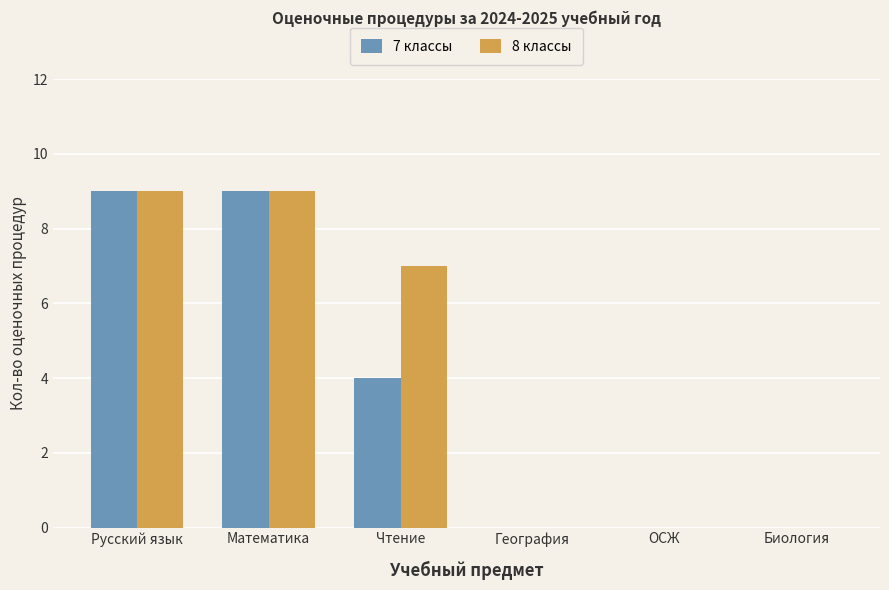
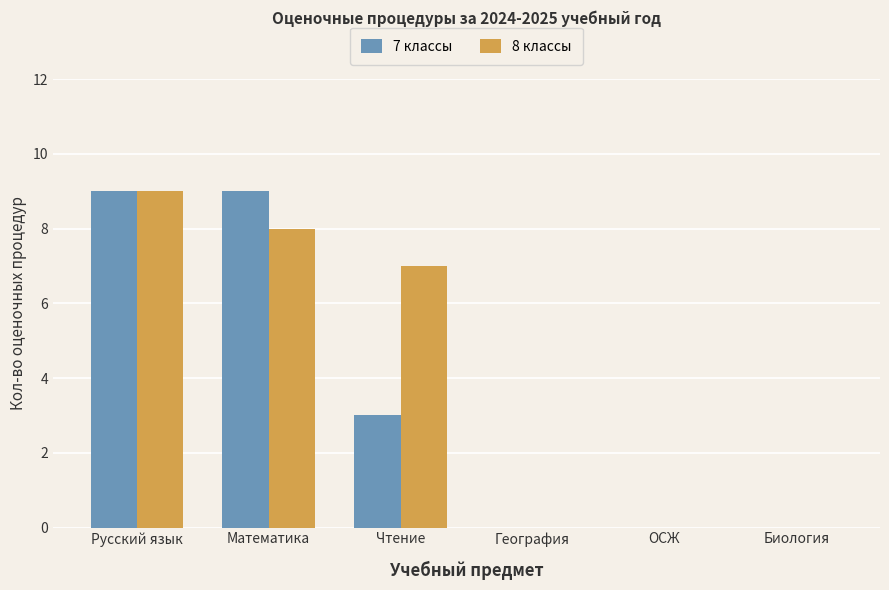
8 классы, Математика: 9 -> 8
7 классы, Чтение: 4 -> 3
